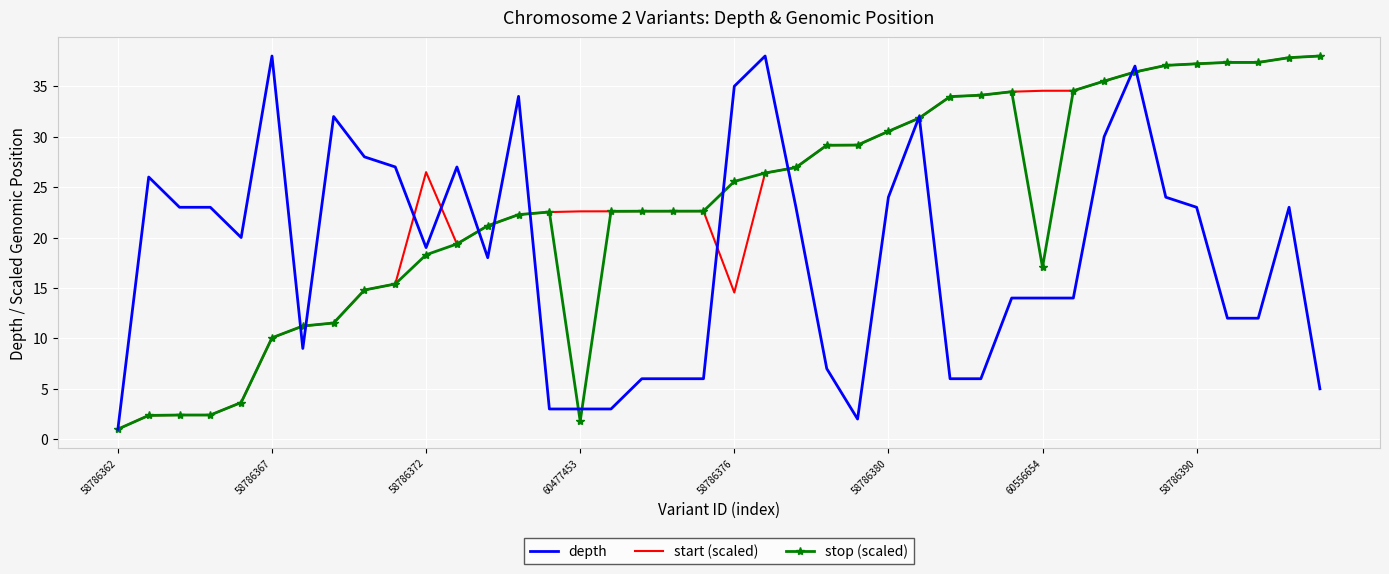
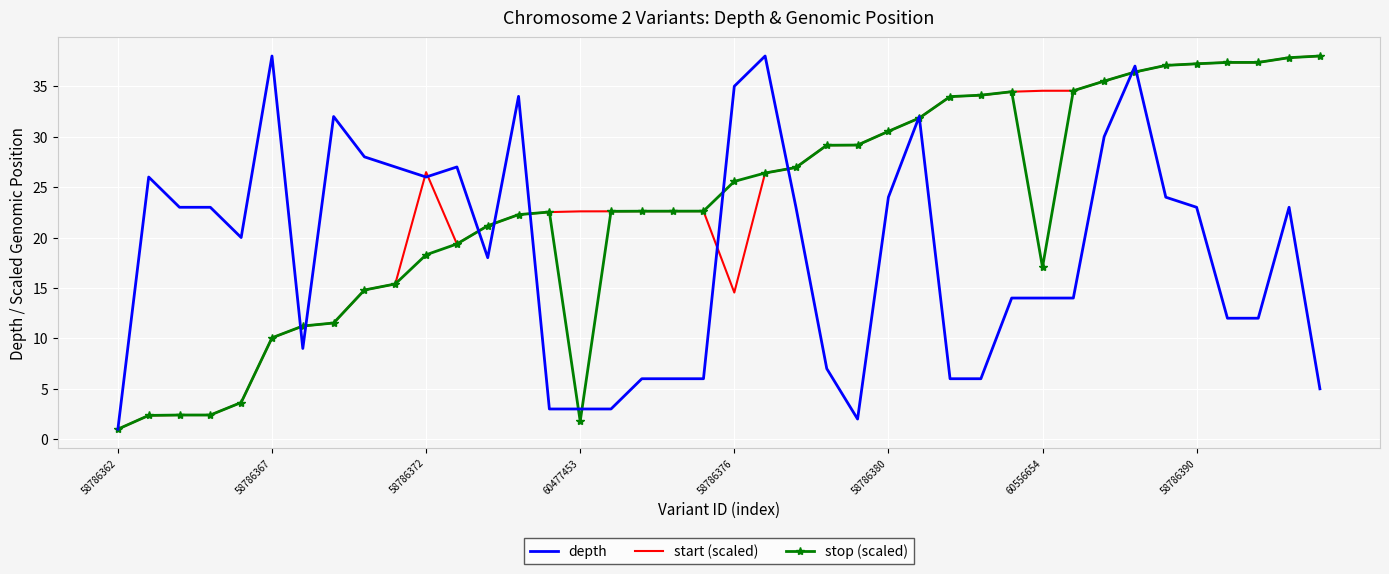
depth, 58786372: 19 -> 26
